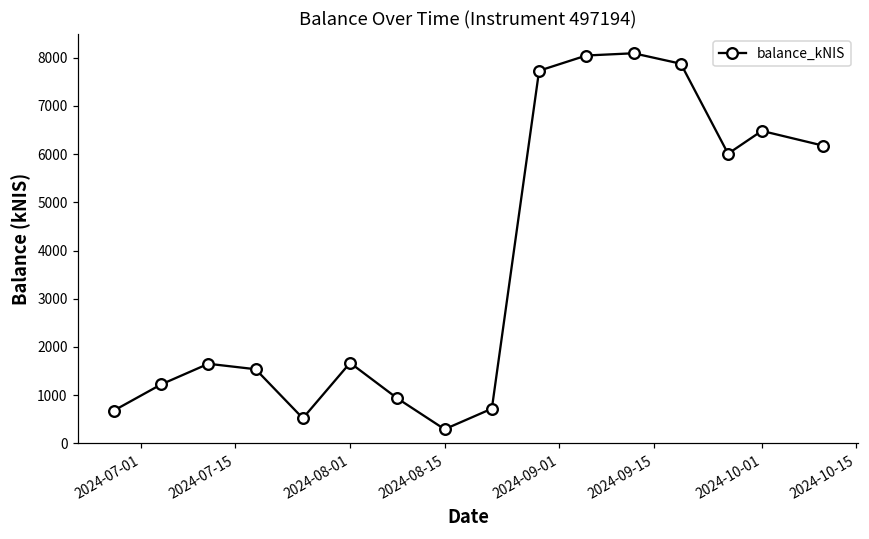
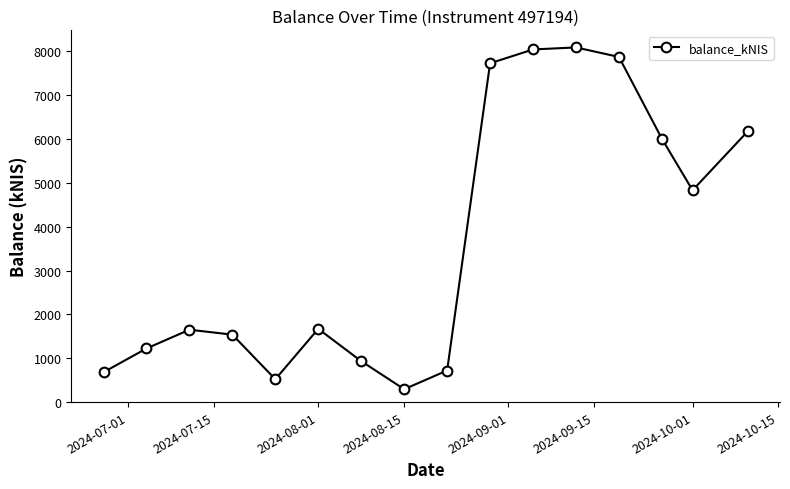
2024-10-01: 6500 -> 4800
